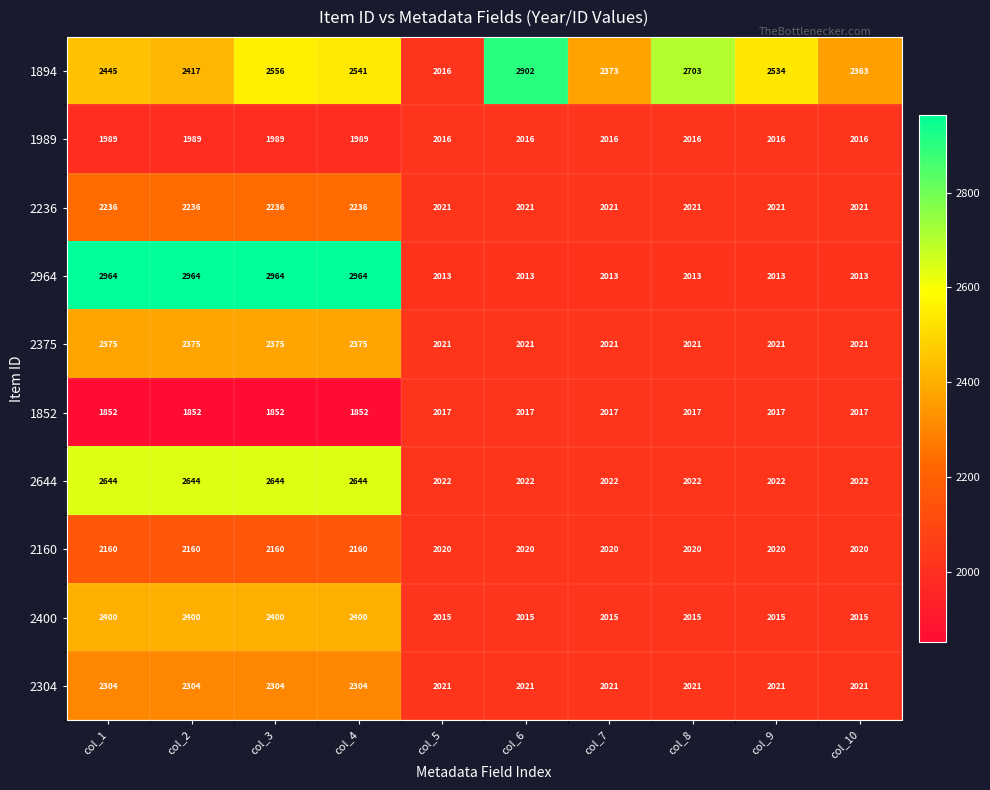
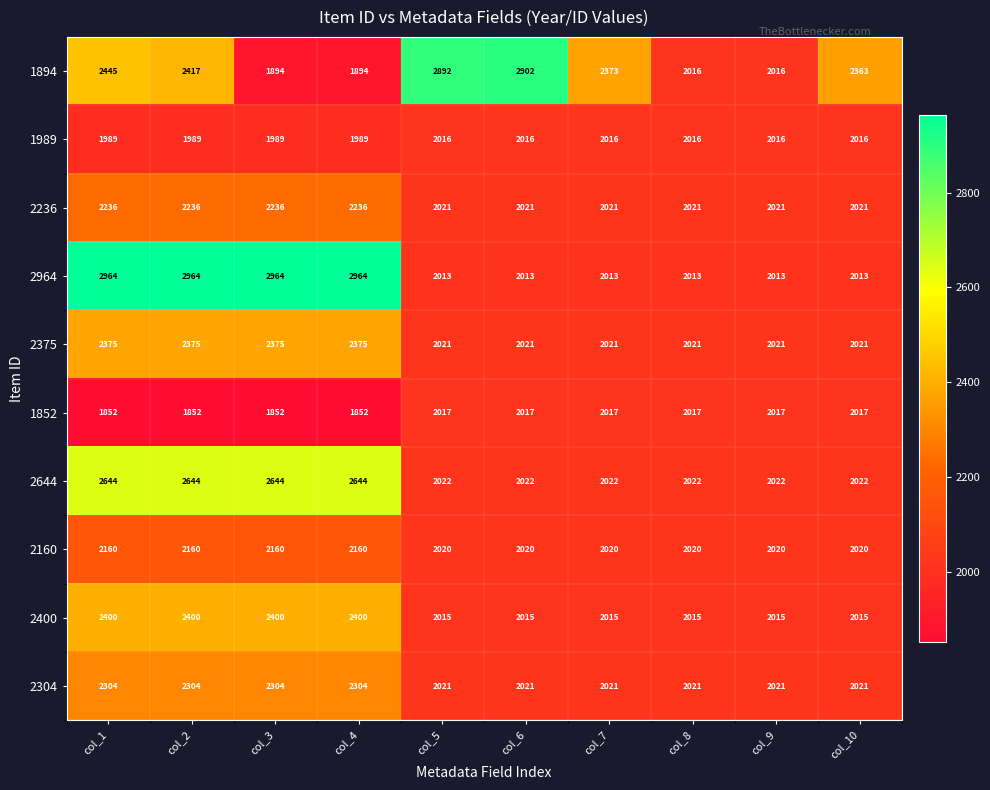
1894, col_3: 2556 -> 1894
1894, col_4: 2541 -> 1894
1894, col_5: 2016 -> 2892
1894, col_8: 2703 -> 2016
1894, col_9: 2534 -> 2016
